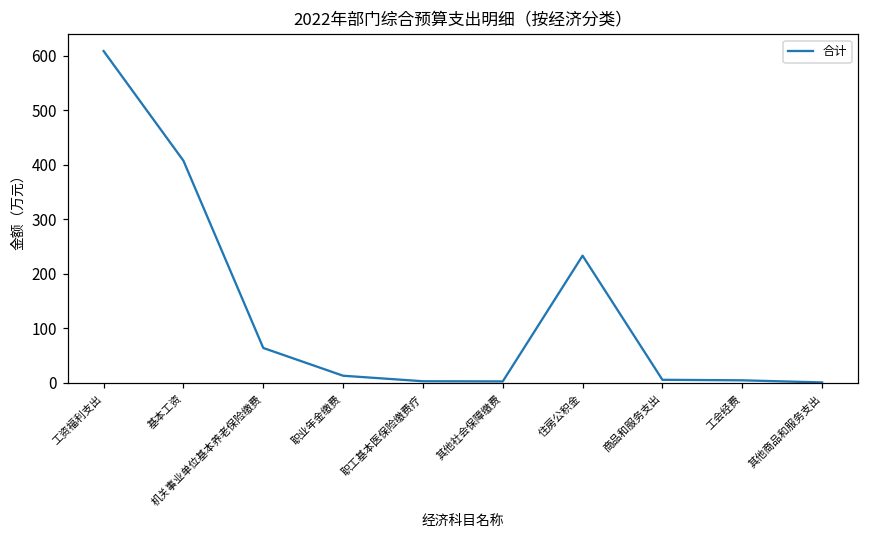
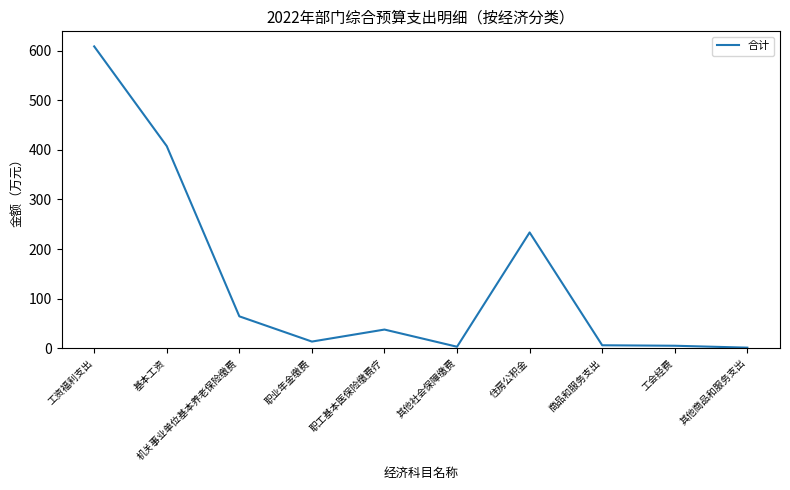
职工基本医保险缴费疗: 0 -> 40
